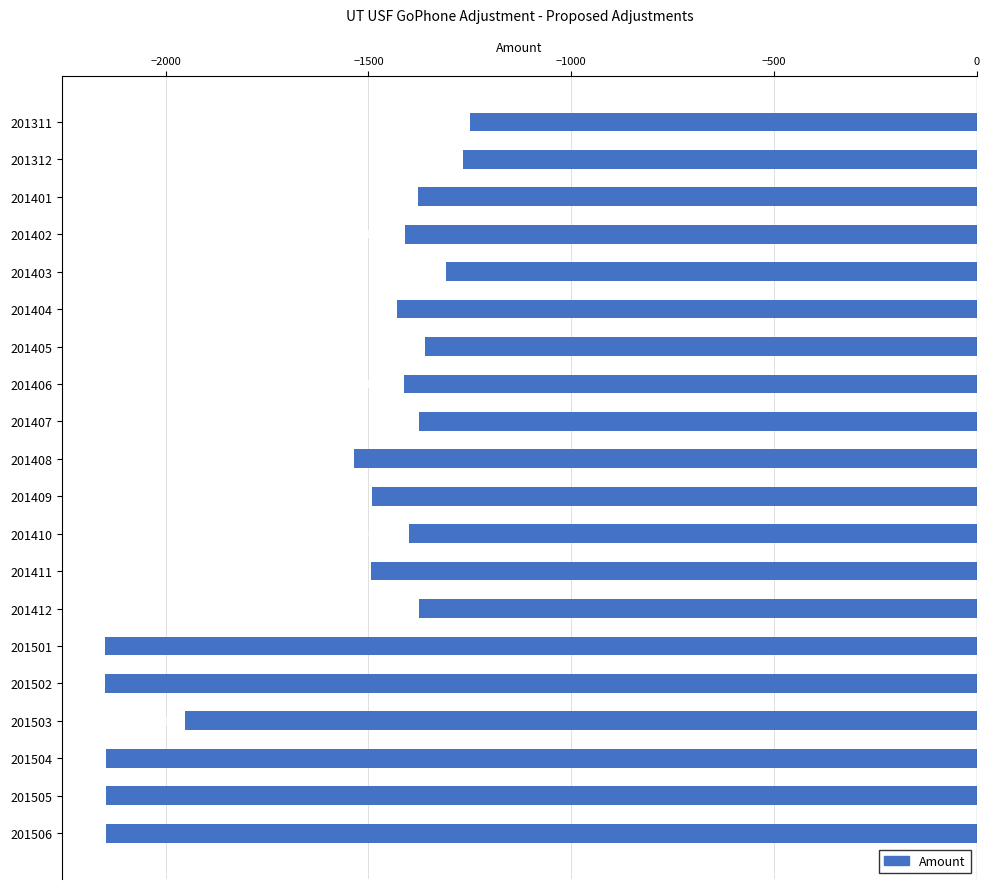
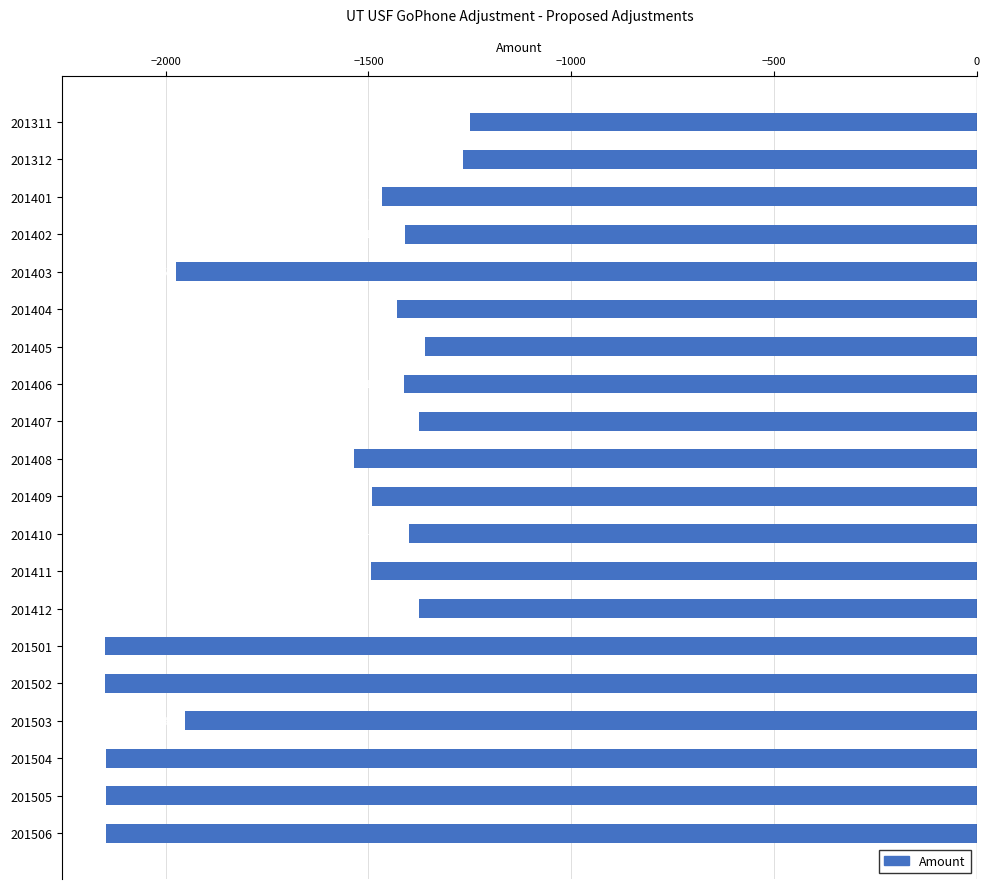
201401: -1380 -> -1470
201403: -1310 -> -1970
